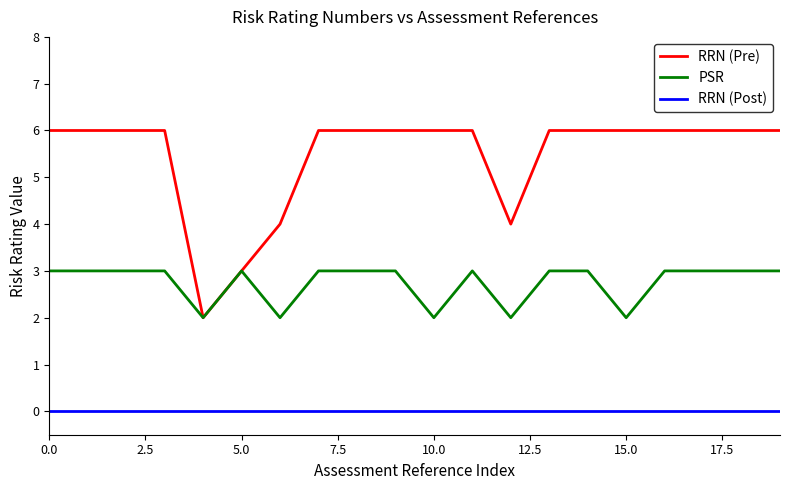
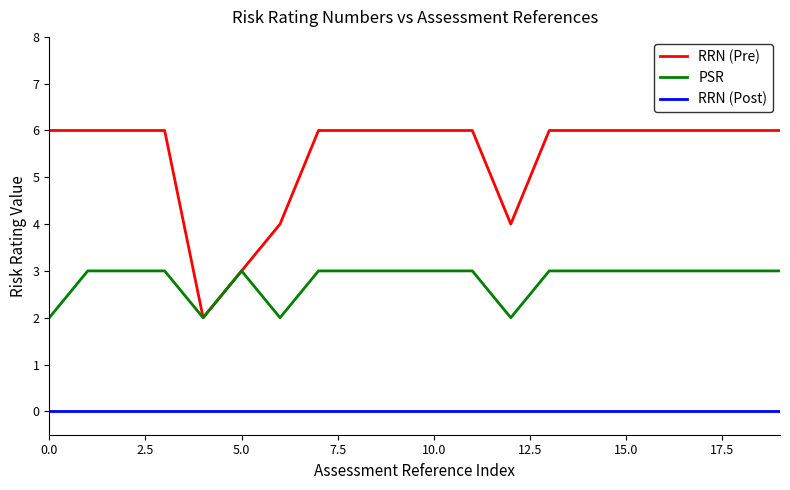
PSR, 0.0: 3 -> 2
PSR, 10.0: 2 -> 3
PSR, 15.0: 2 -> 3
